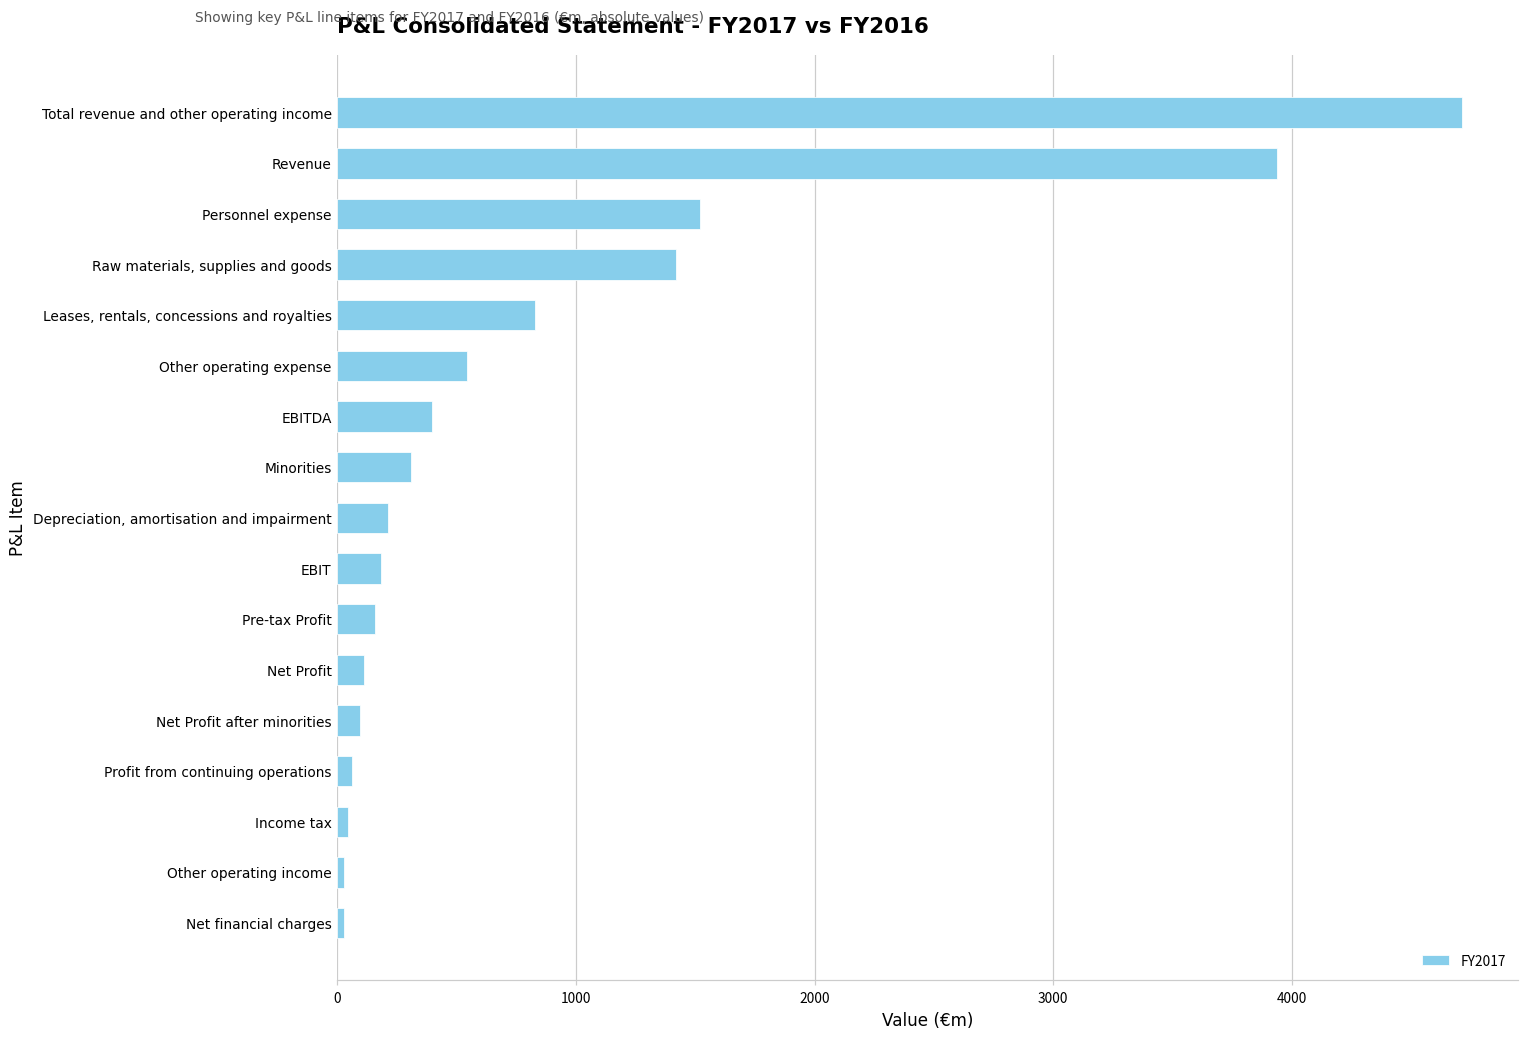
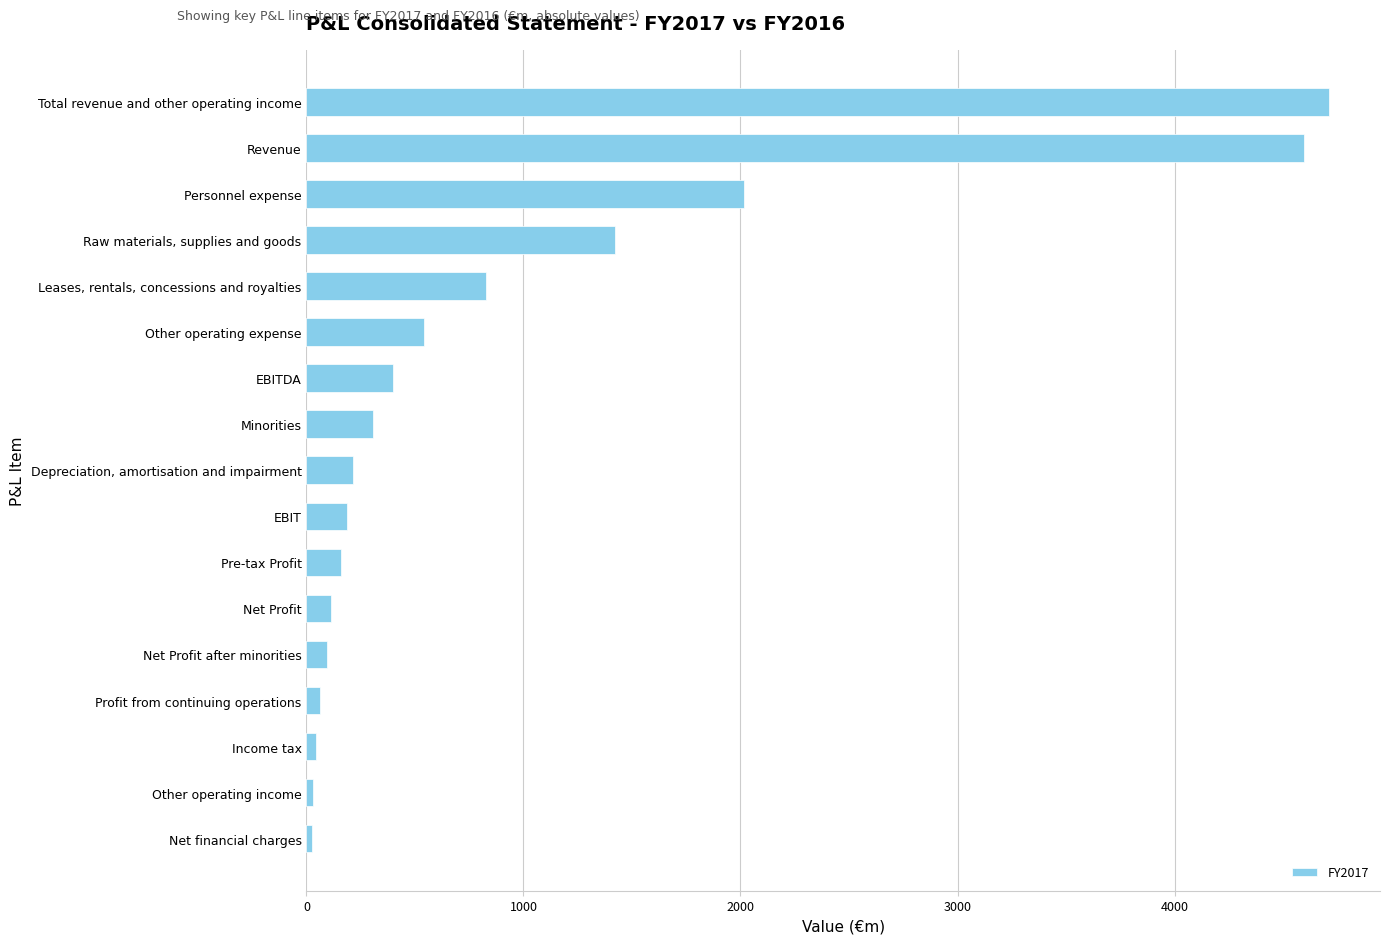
Revenue: 3940 -> 4600
Personnel expense: 1520 -> 2010
